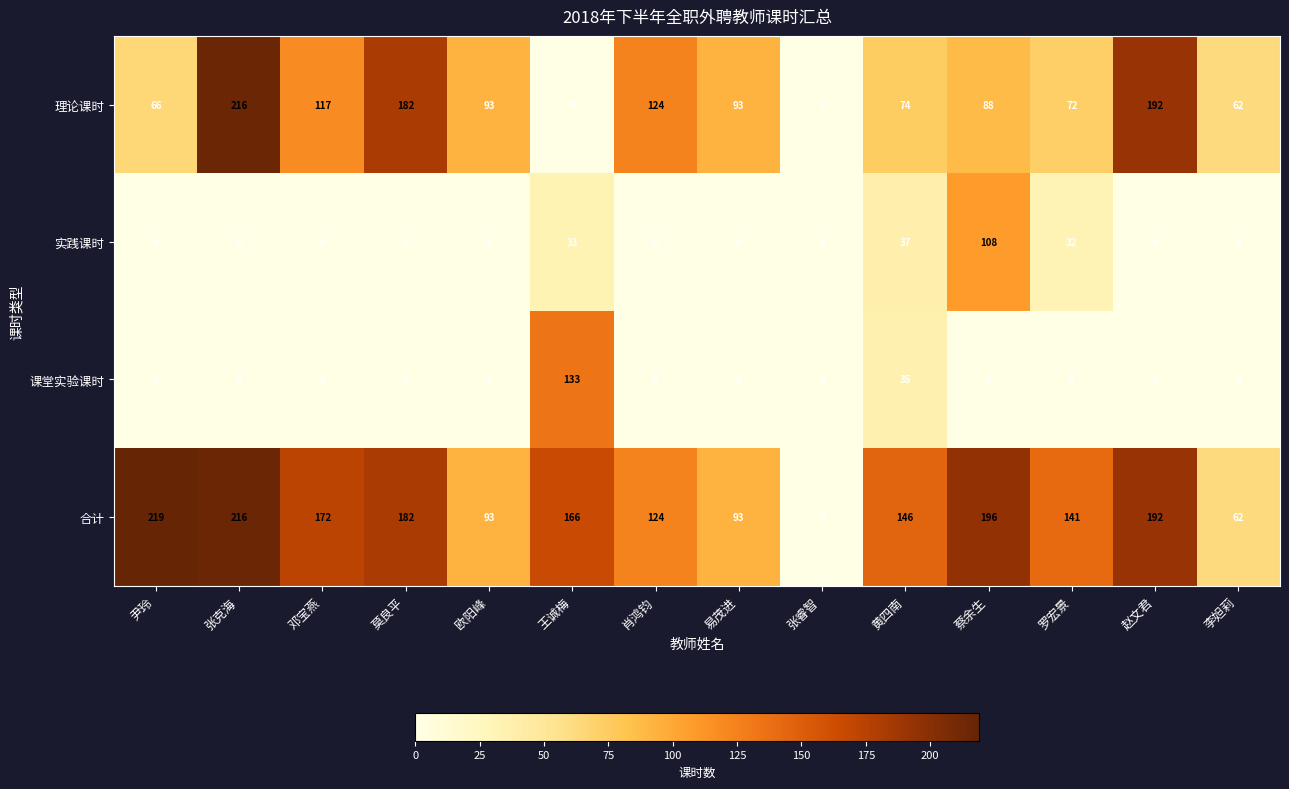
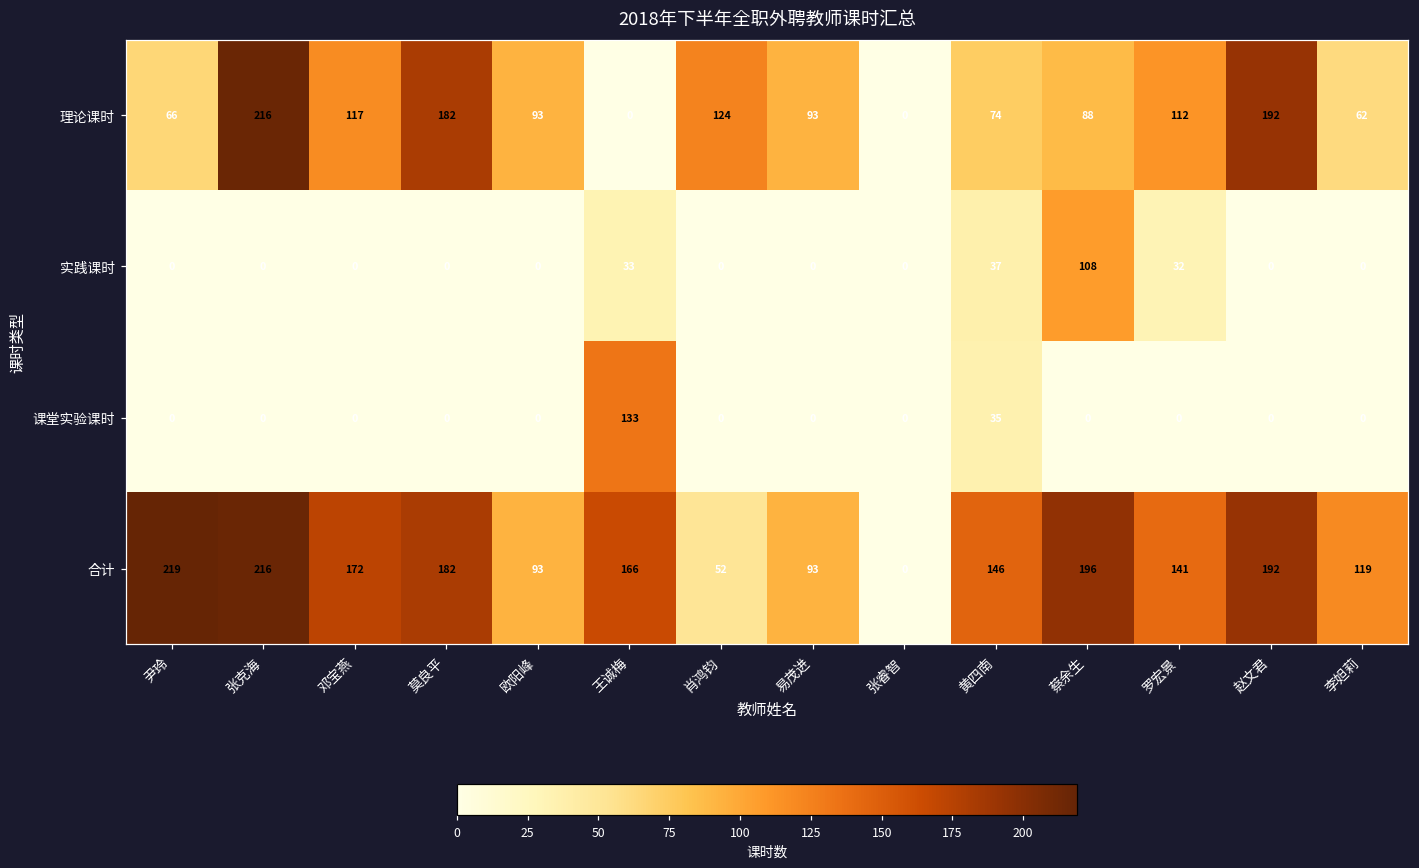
理论课时, 罗宏景: 72 -> 112
合计, 肖鸿钧: 124 -> 52
合计, 李妲莉: 62 -> 119
